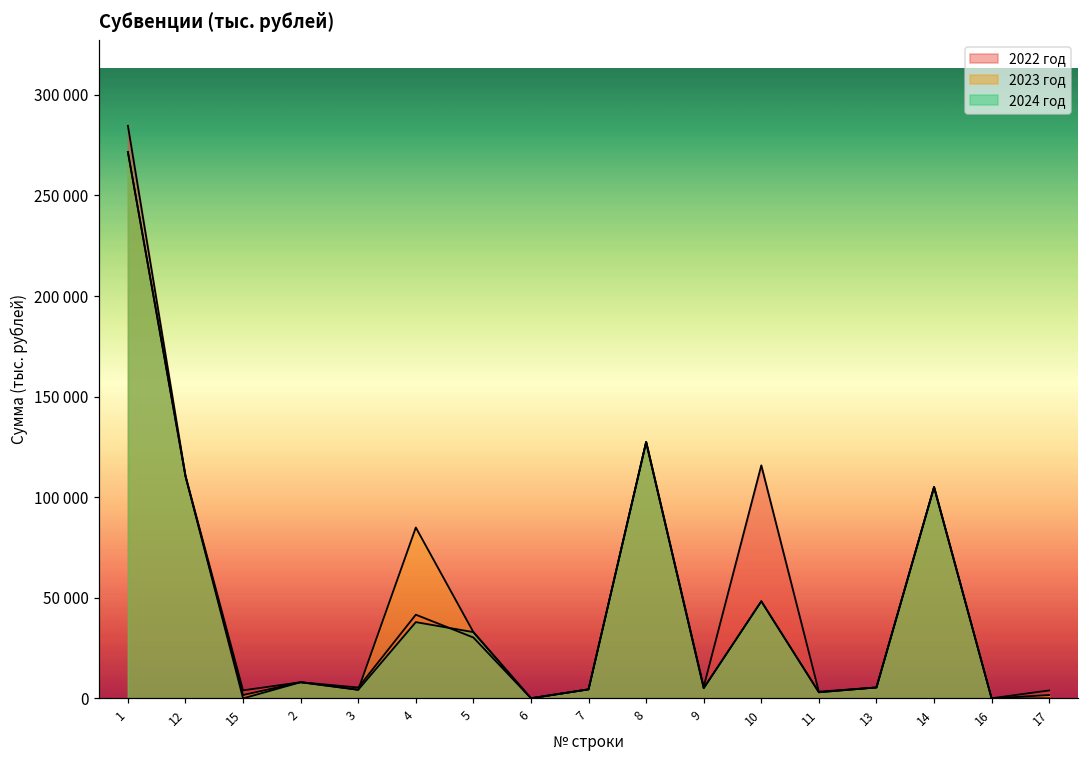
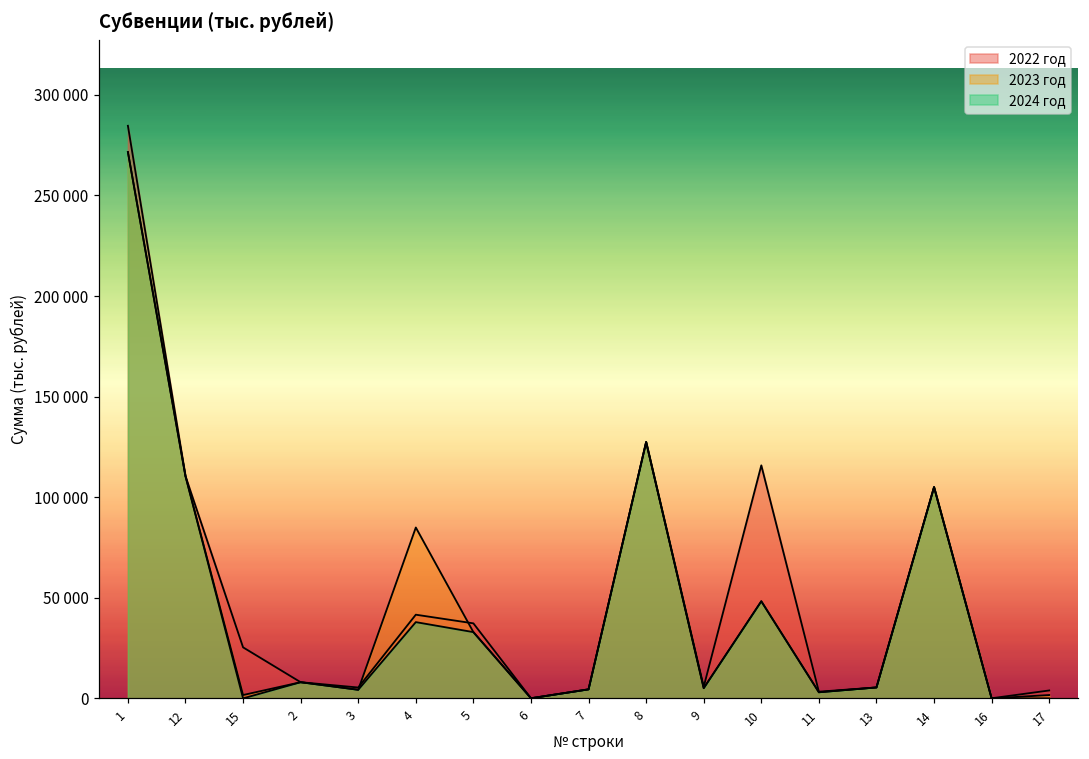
2022 год, 15: 4000 -> 25000
2022 год, 5: 30000 -> 37000
